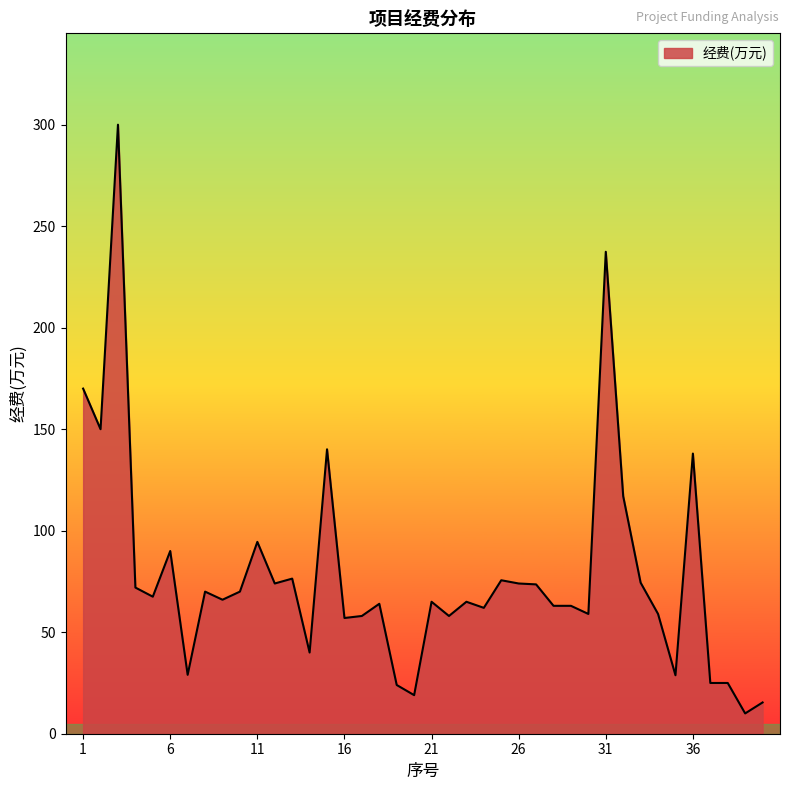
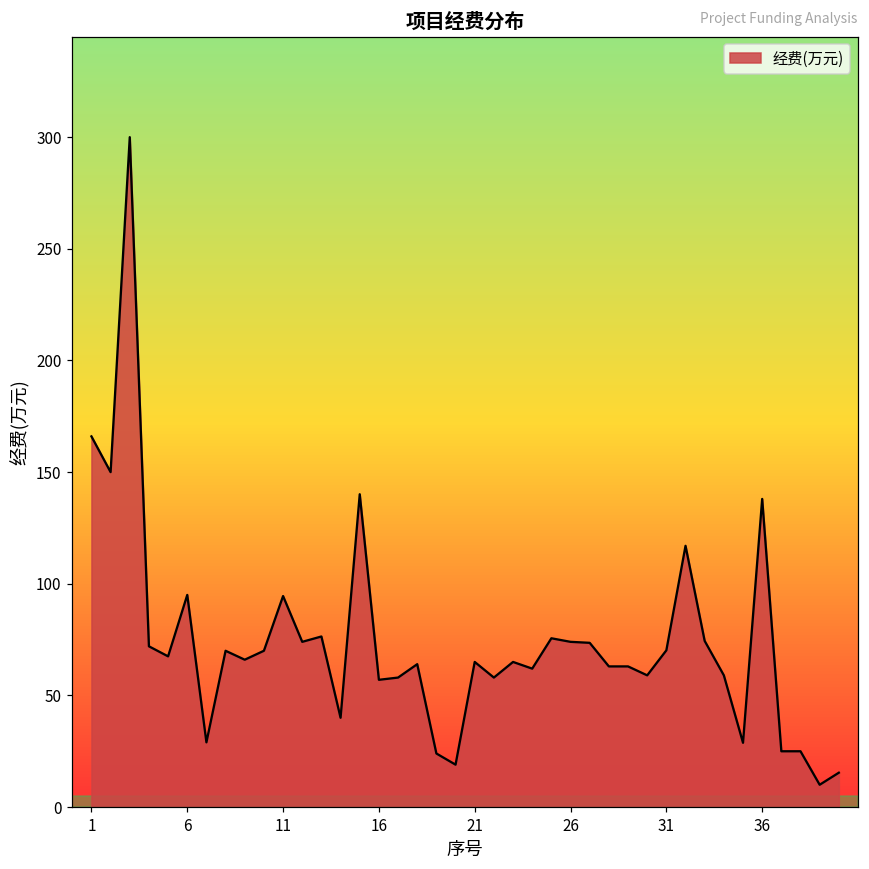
1: 170 -> 166
6: 90 -> 95
31: 237 -> 70
